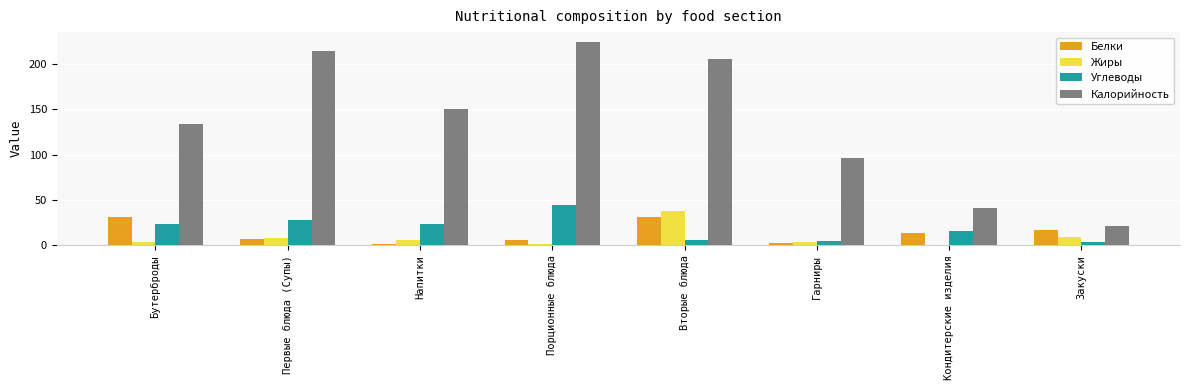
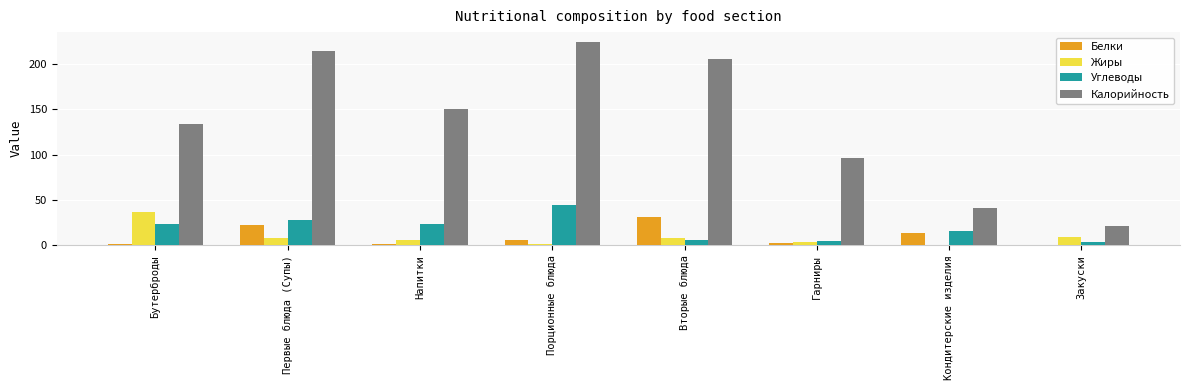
Белки, Бутерброды: 30 -> 0
Жиры, Бутерброды: 0 -> 40
Белки, Первые блюда (Супы): 10 -> 20
Жиры, Вторые блюда: 40 -> 10
Белки, Закуски: 20 -> 0
